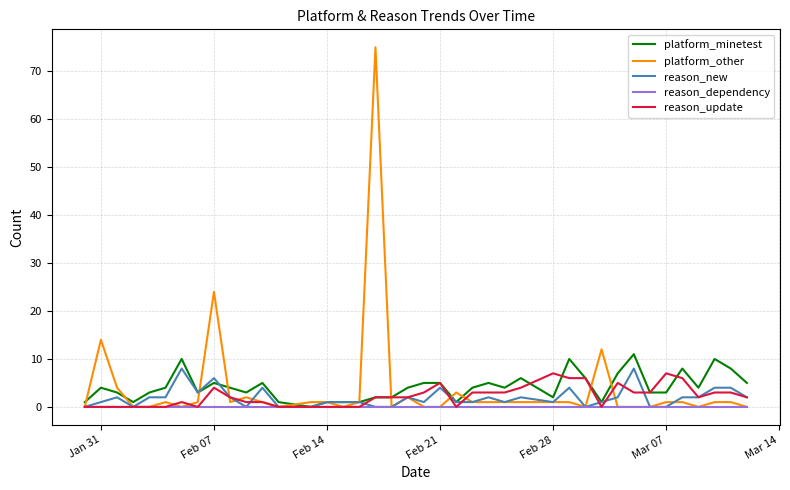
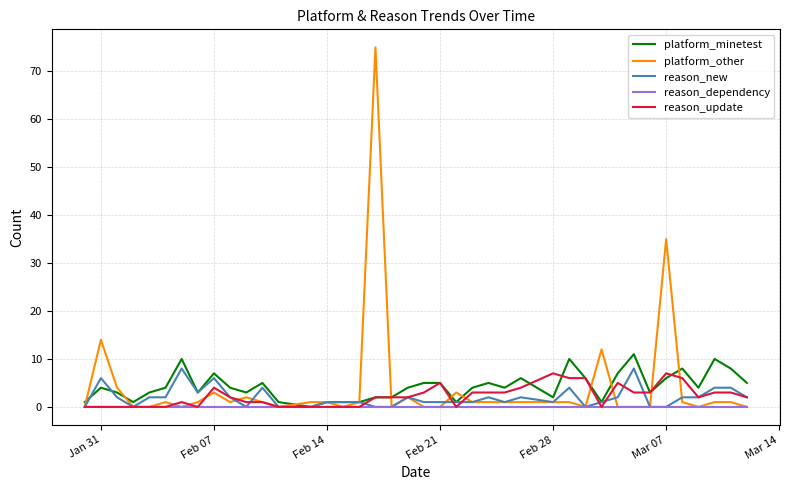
reason_new, Jan 31: 1 -> 6
platform_minetest, Feb 07: 5 -> 7
platform_other, Feb 07: 24 -> 3
reason_new, Feb 21: 4 -> 1
platform_minetest, Mar 07: 3 -> 6
platform_other, Mar 07: 1 -> 35
